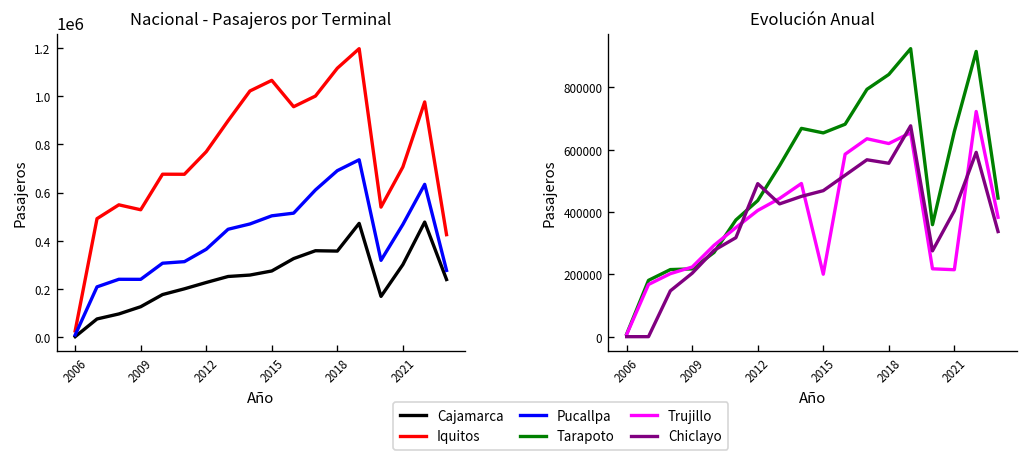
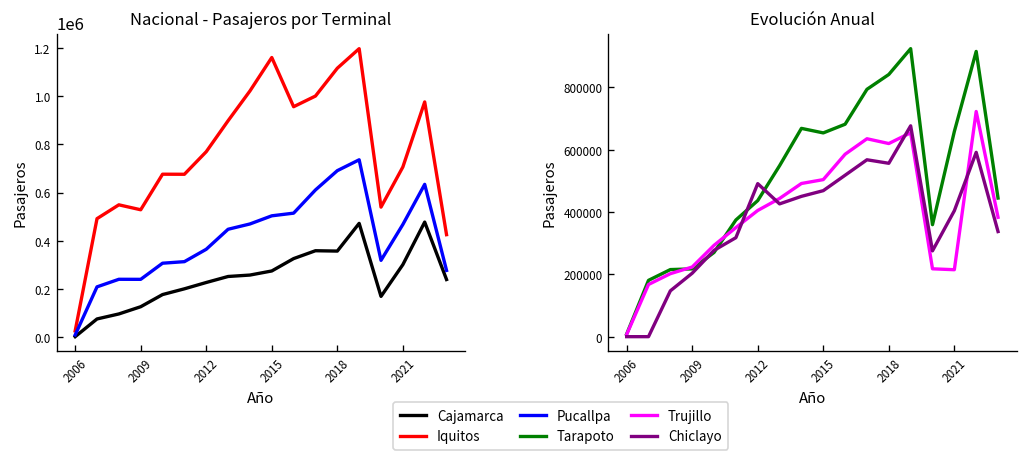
Nacional - Pasajeros por Terminal, Iquitos, 2015: 1060000 -> 1160000
Evolución Anual, Trujillo, 2015: 200000 -> 500000
